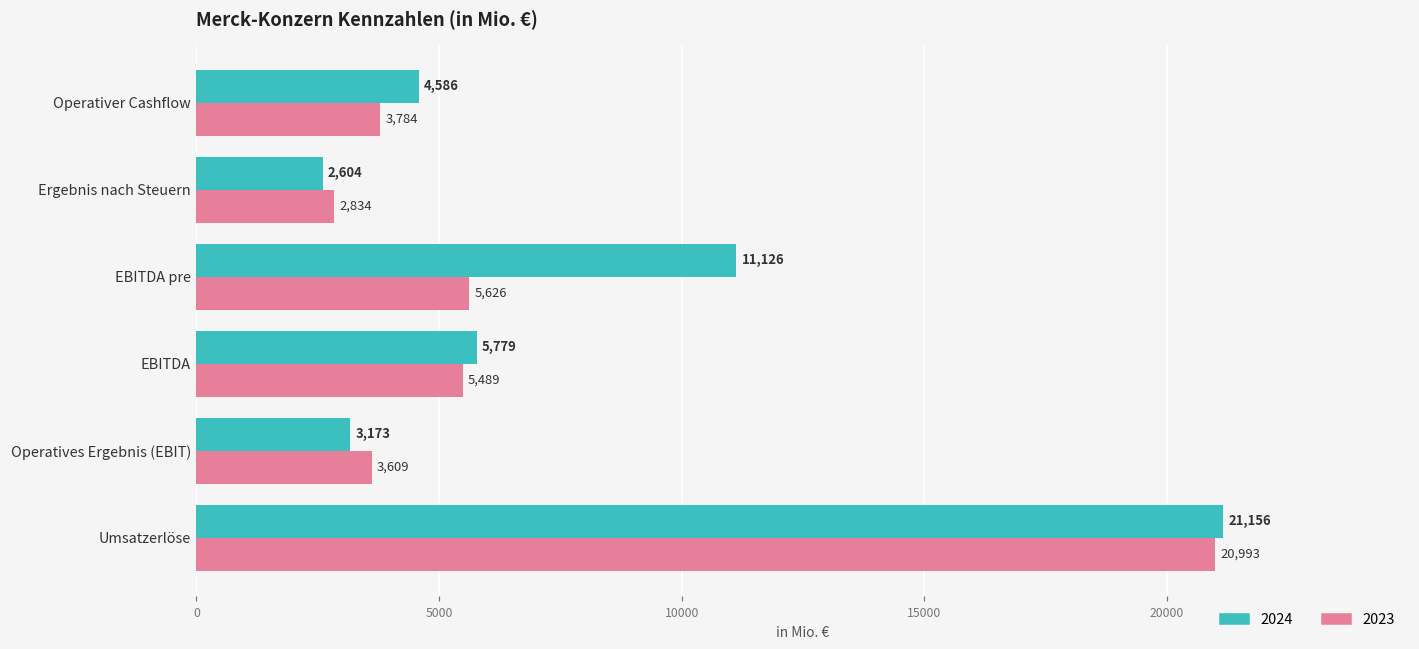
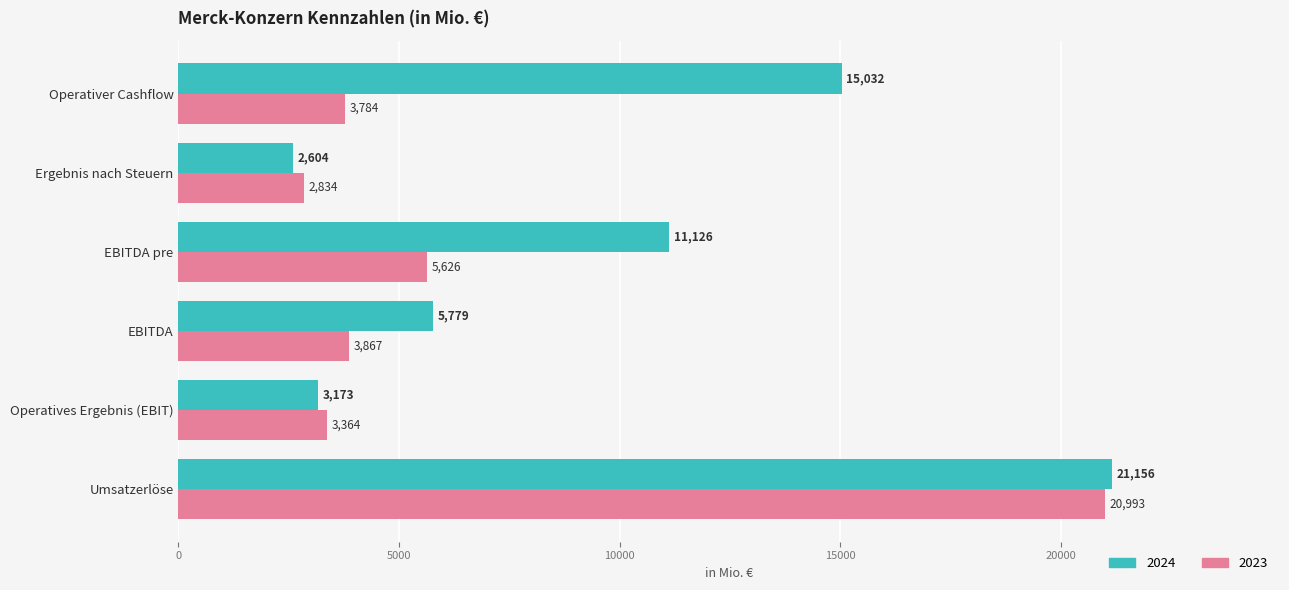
2024, Operativer Cashflow: 4,586 -> 15,032
2023, EBITDA: 5,489 -> 3,867
2023, Operatives Ergebnis (EBIT): 3,609 -> 3,364
